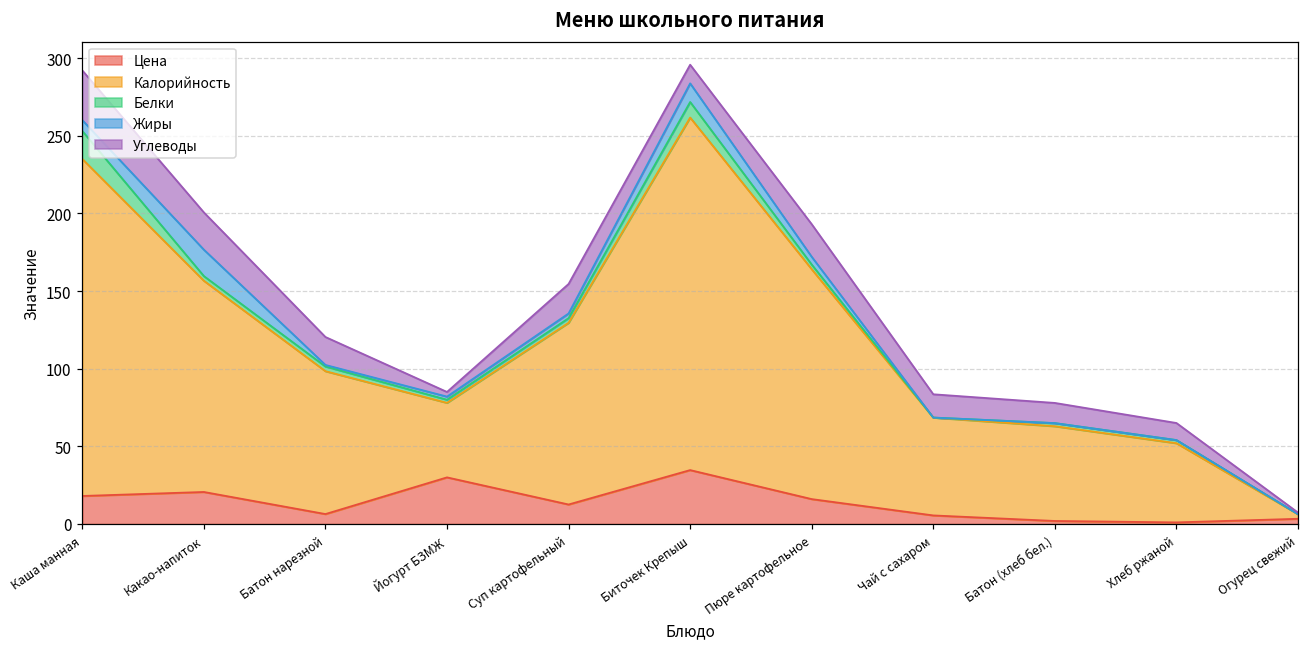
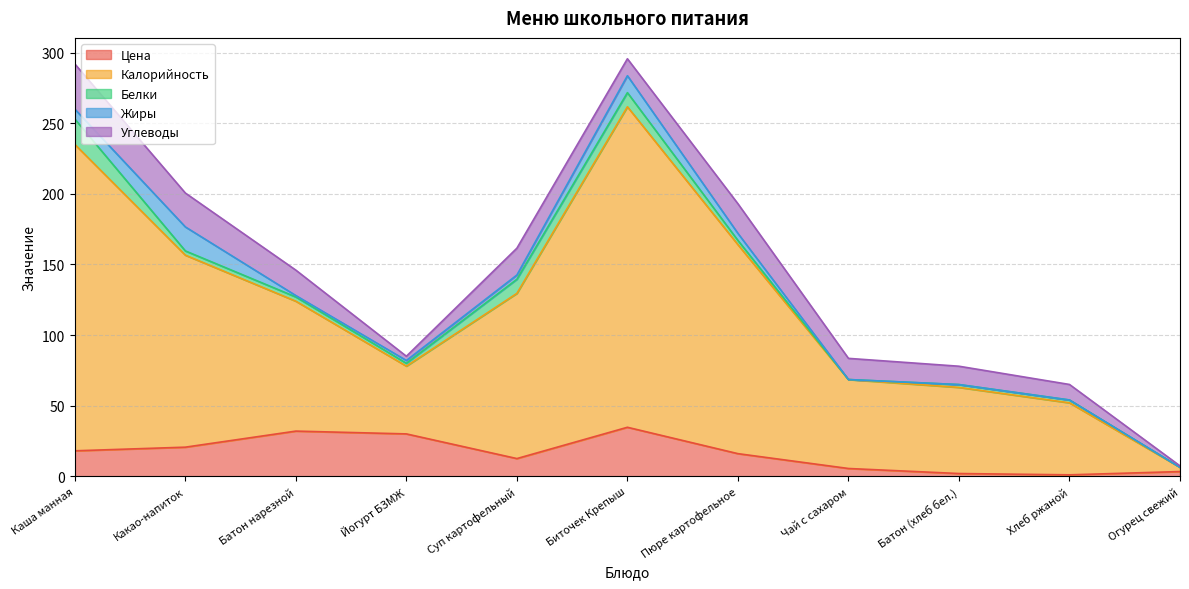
Цена, Батон нарезной: 6 -> 32
Белки, Суп картофельный: 3 -> 10
